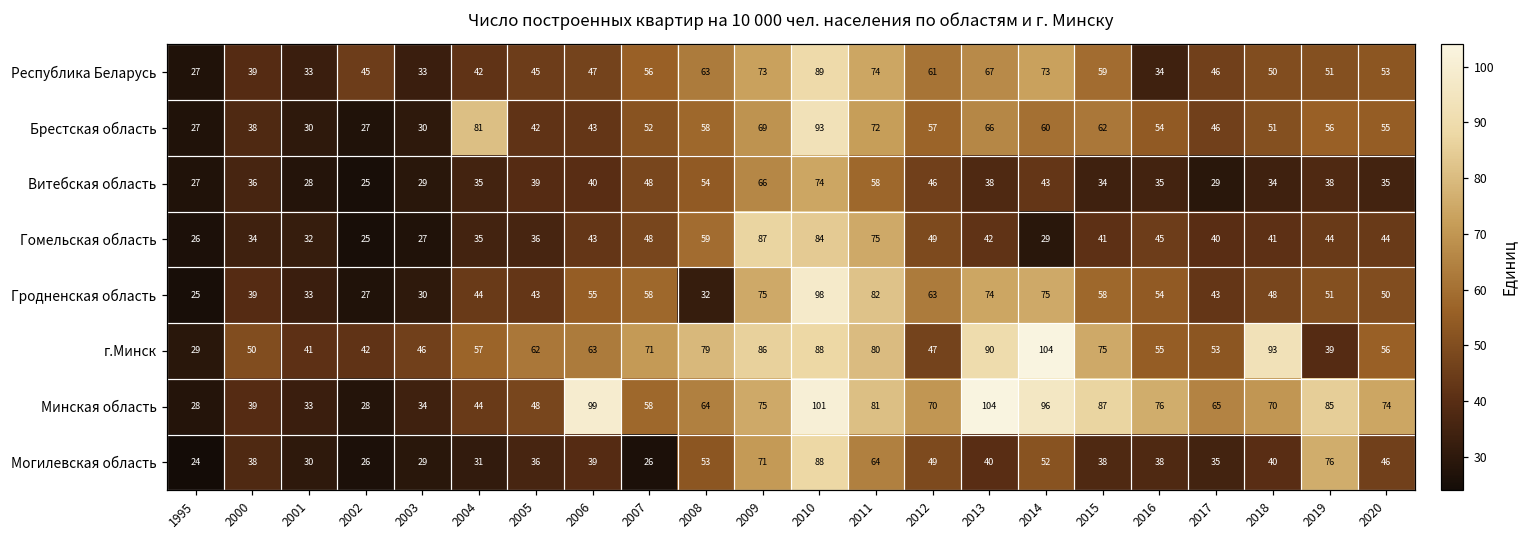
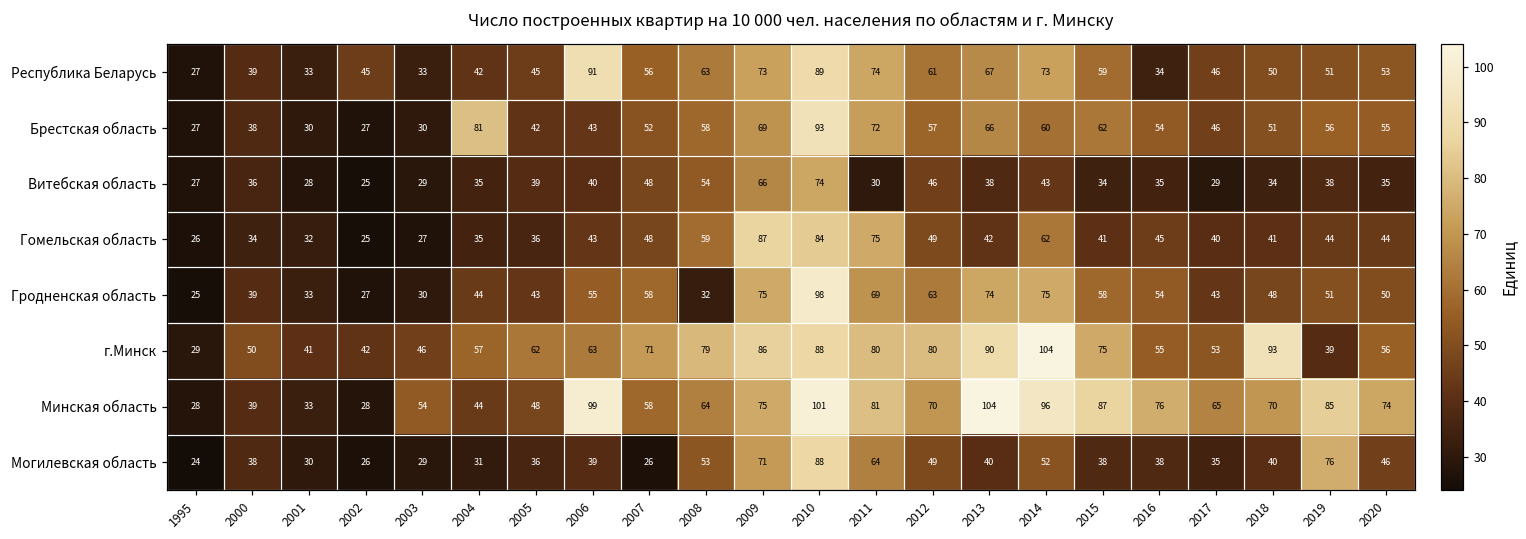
Республика Беларусь, 2006: 47 -> 91
Витебская область, 2011: 58 -> 30
Гомельская область, 2014: 29 -> 62
Гродненская область, 2011: 82 -> 69
г.Минск, 2012: 47 -> 80
Минская область, 2003: 34 -> 54
